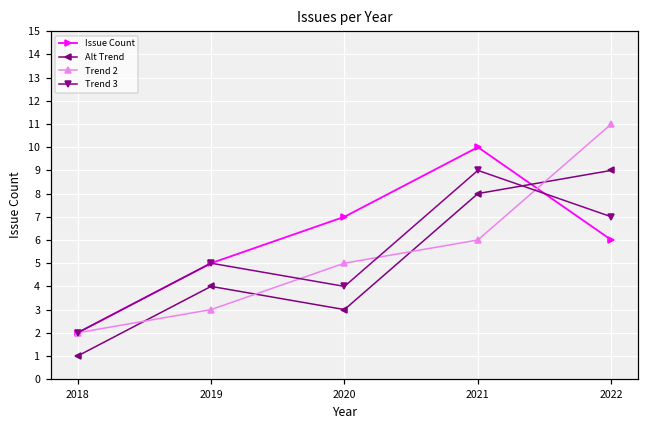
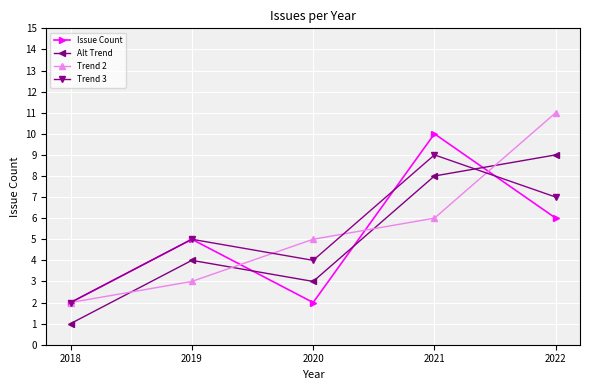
Issue Count, 2020: 7 -> 2
